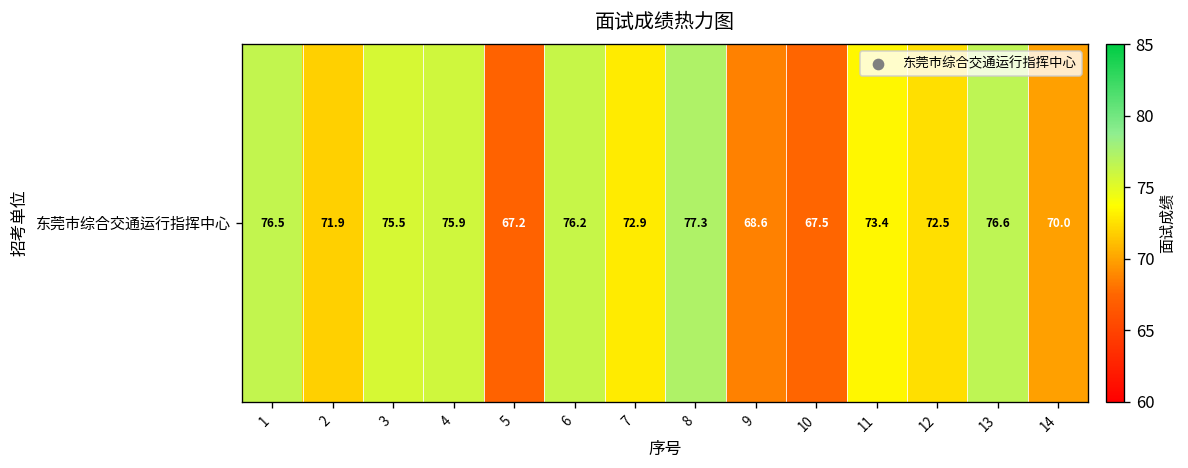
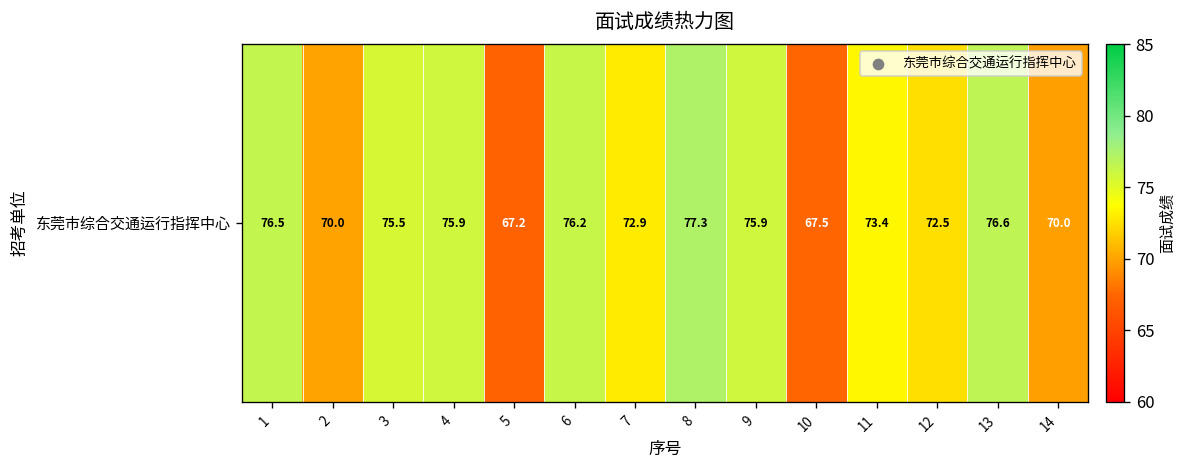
东莞市综合交通运行指挥中心, 2: 71.9 -> 70.0
东莞市综合交通运行指挥中心, 9: 68.6 -> 75.9
